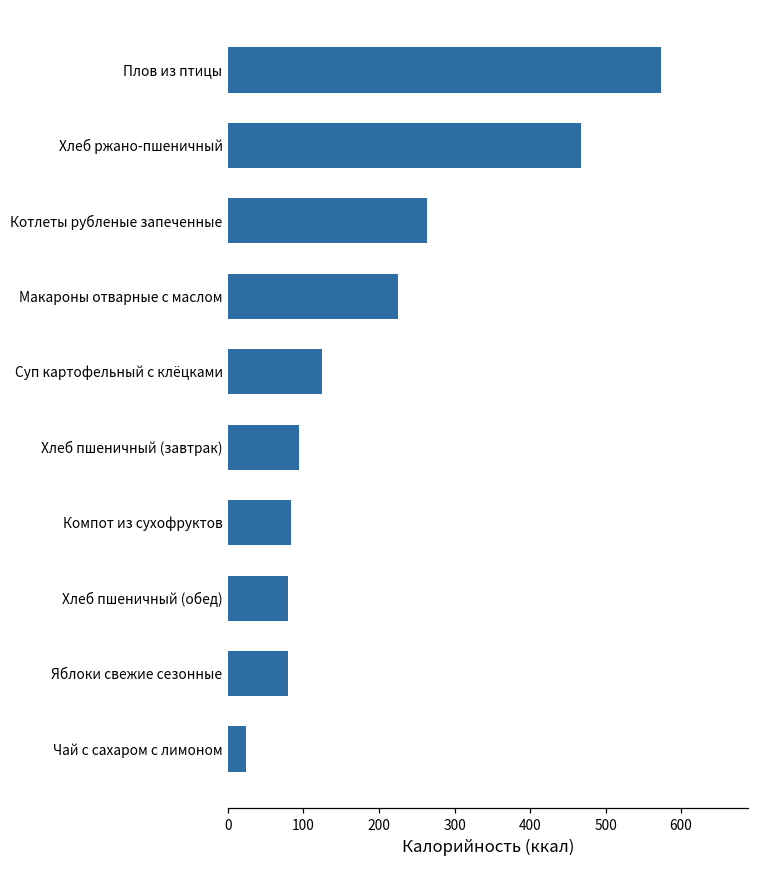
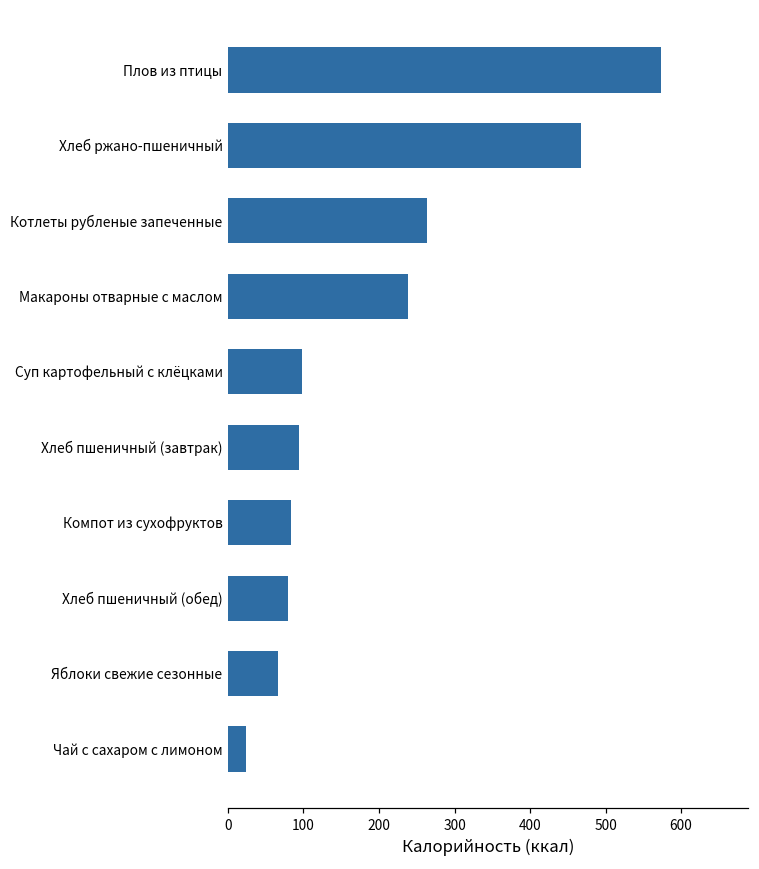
Макароны отварные с маслом: 230 -> 240
Суп картофельный с клёцками: 120 -> 100
Яблоки свежие сезонные: 80 -> 70
